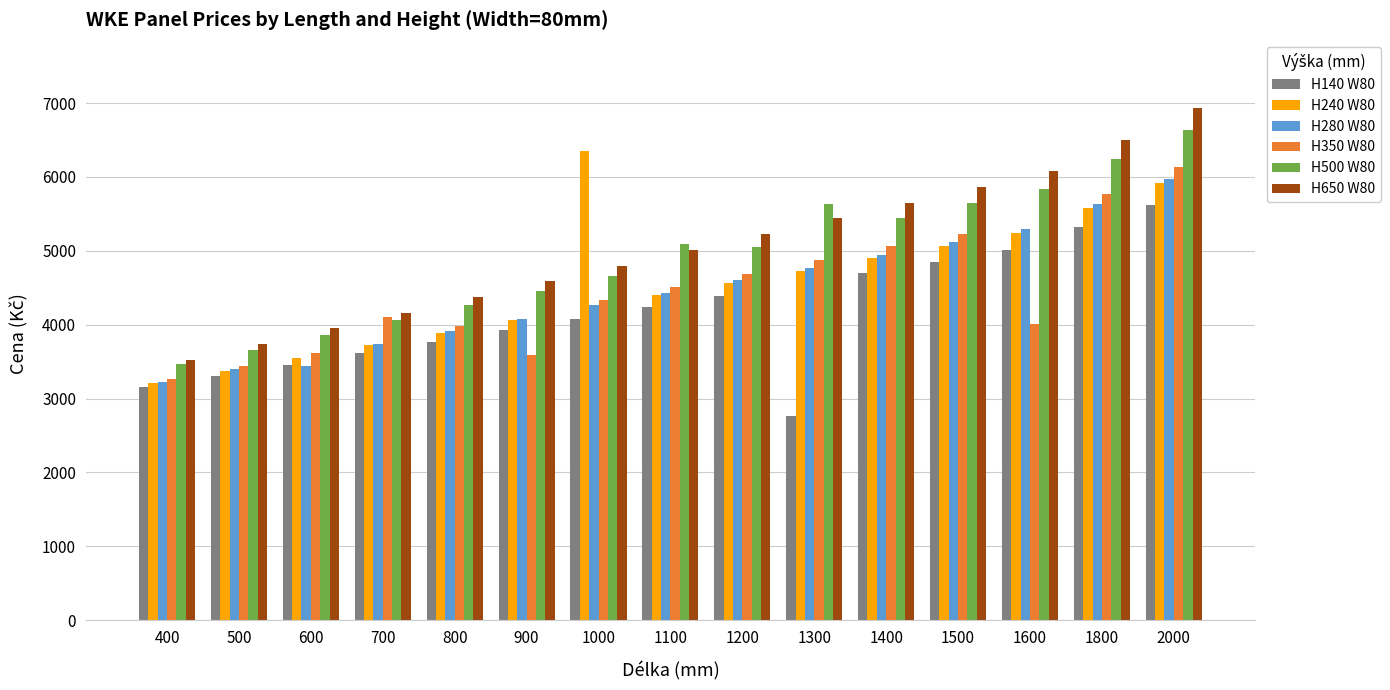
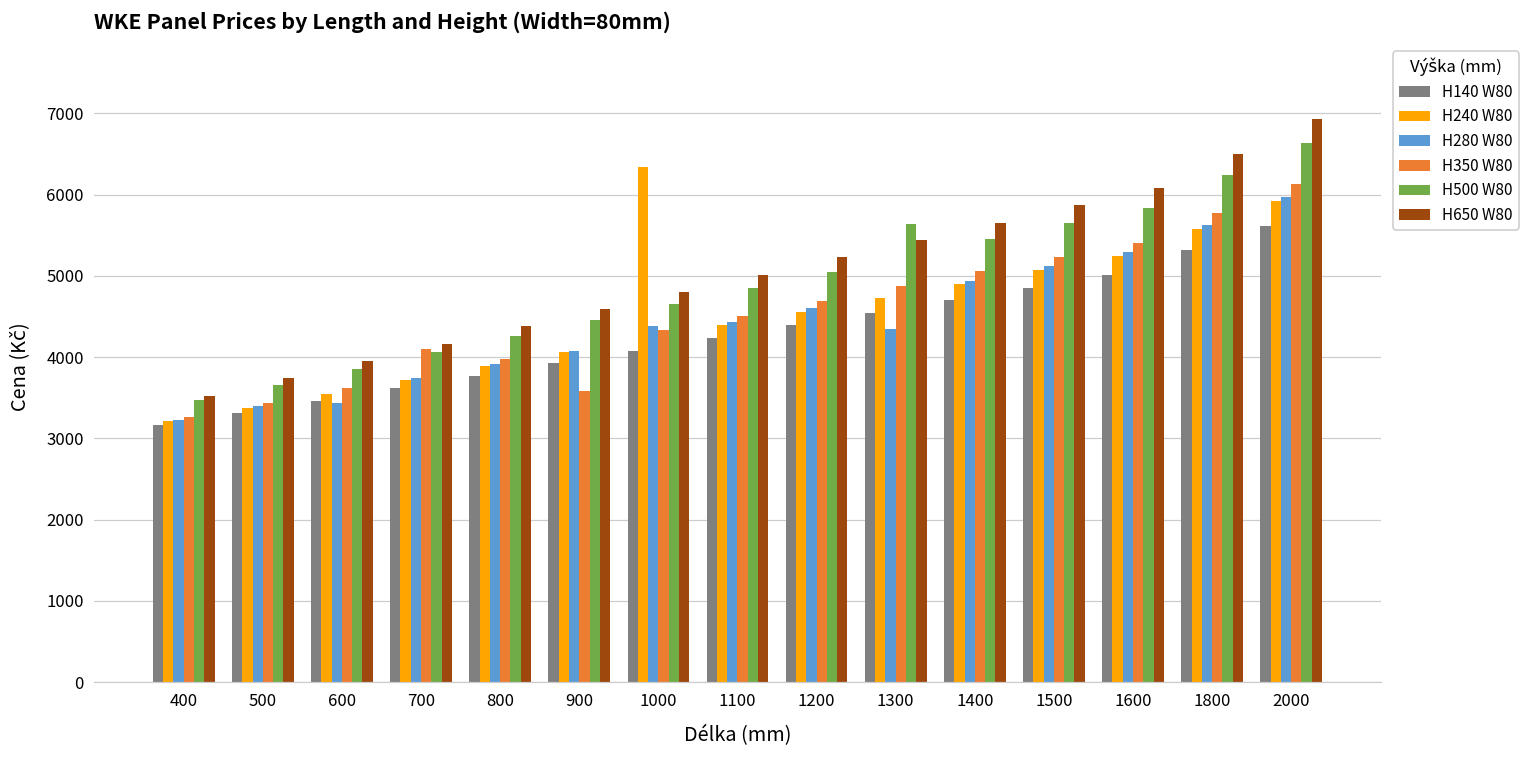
H280 W80, 1000: 4300 -> 4400
H500 W80, 1100: 5100 -> 4900
H140 W80, 1300: 2800 -> 4500
H280 W80, 1300: 4800 -> 4300
H350 W80, 1600: 4000 -> 5400
